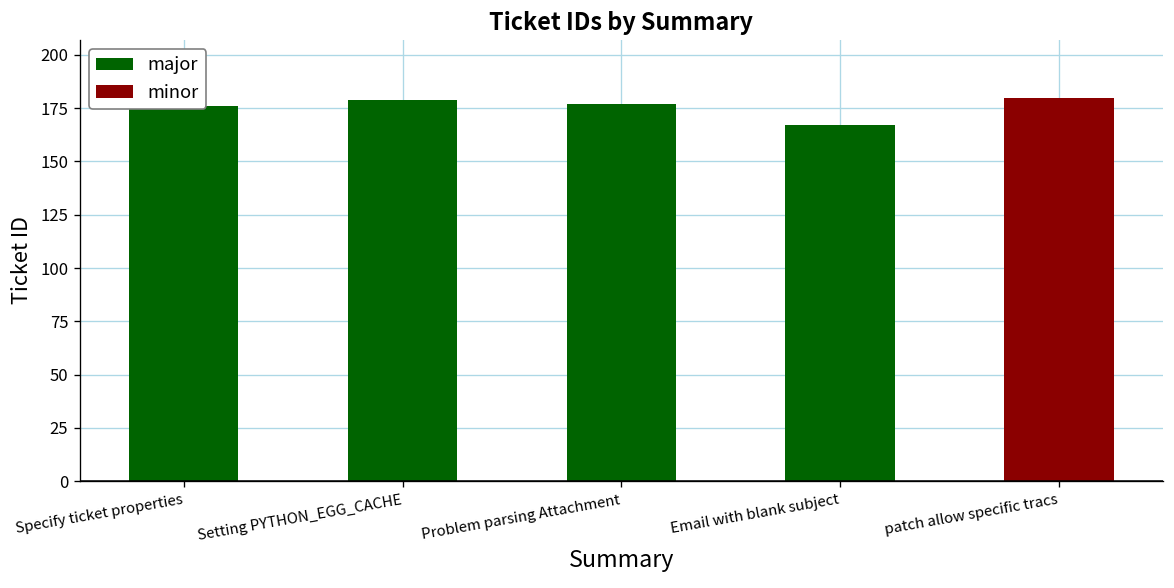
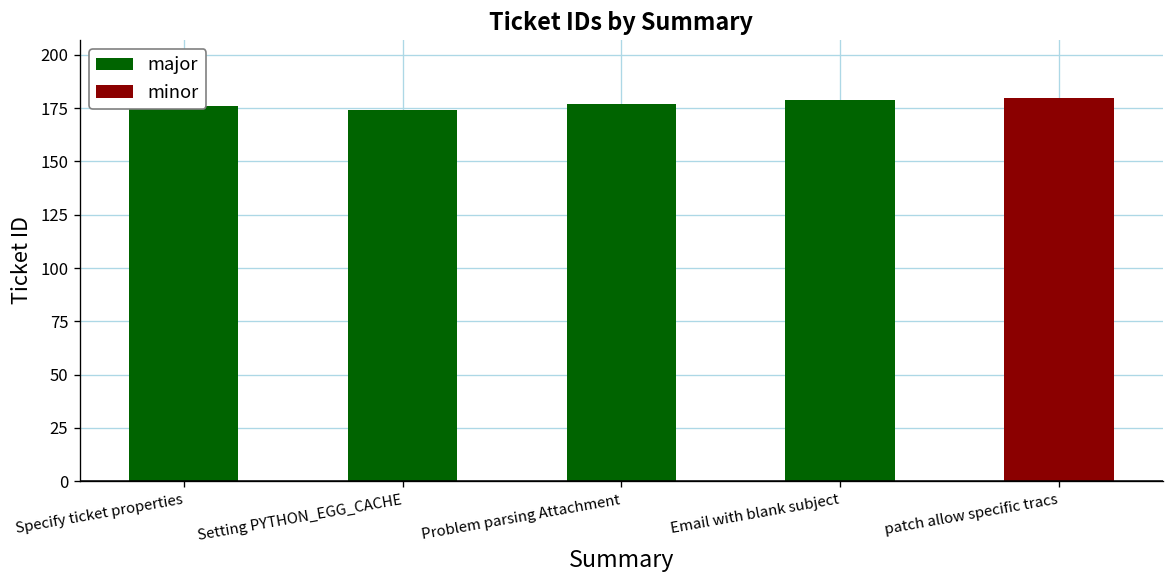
major, Setting PYTHON_EGG_CACHE: 179 -> 174
major, Email with blank subject: 167 -> 179
